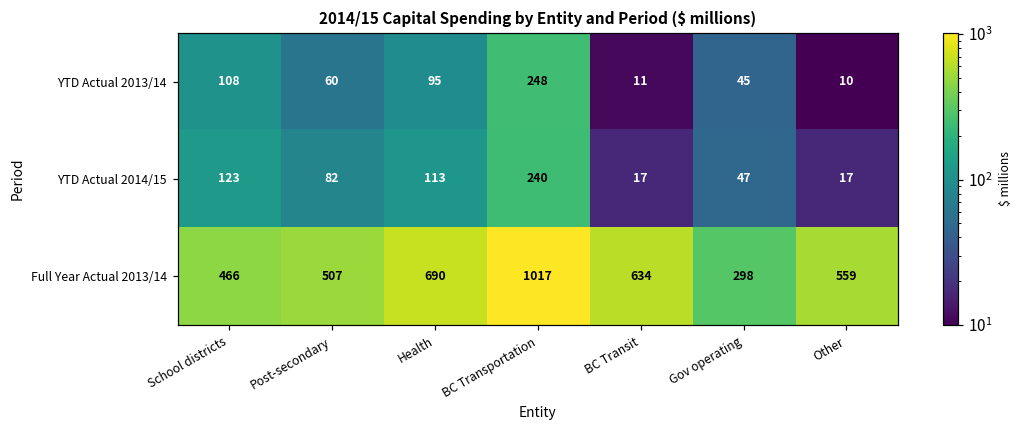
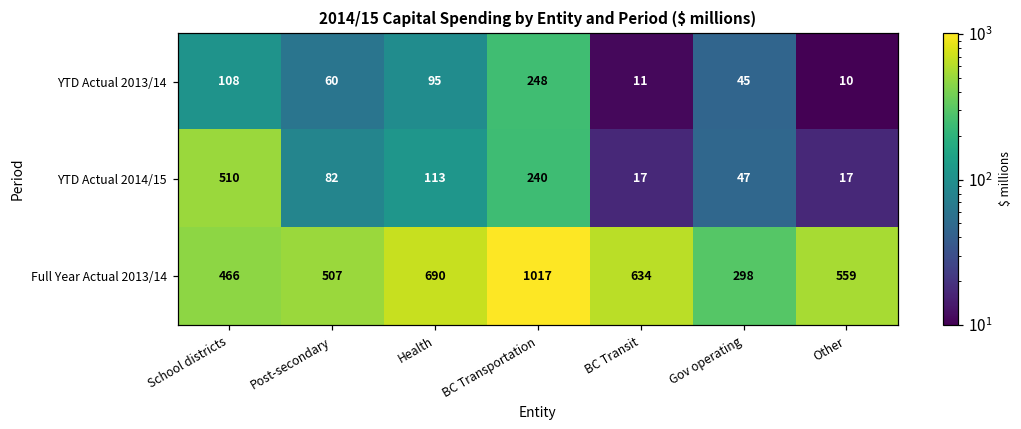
YTD Actual 2014/15, School districts: 123 -> 510
